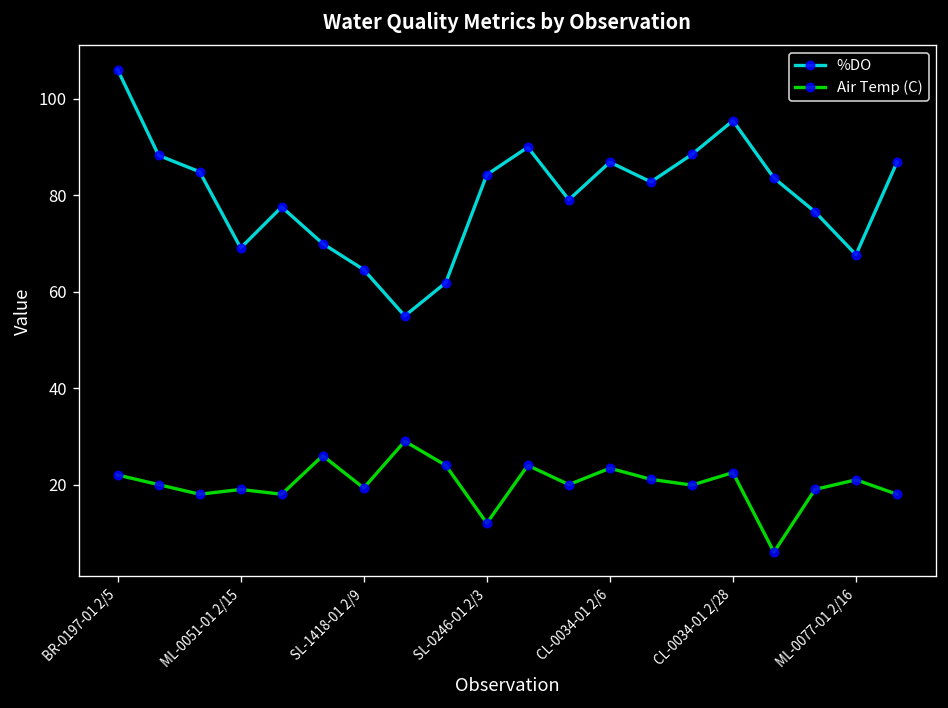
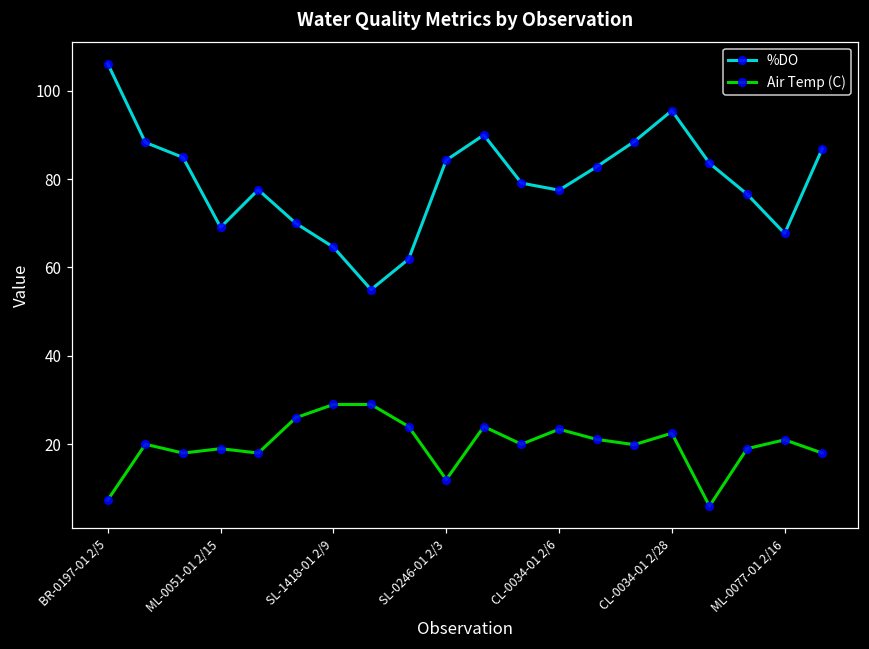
Air Temp (C), BR-0197-01 2/5: 22 -> 7
Air Temp (C), SL-1418-01 2/9: 19 -> 29
%DO, CL-0034-01 2/6: 87 -> 78
